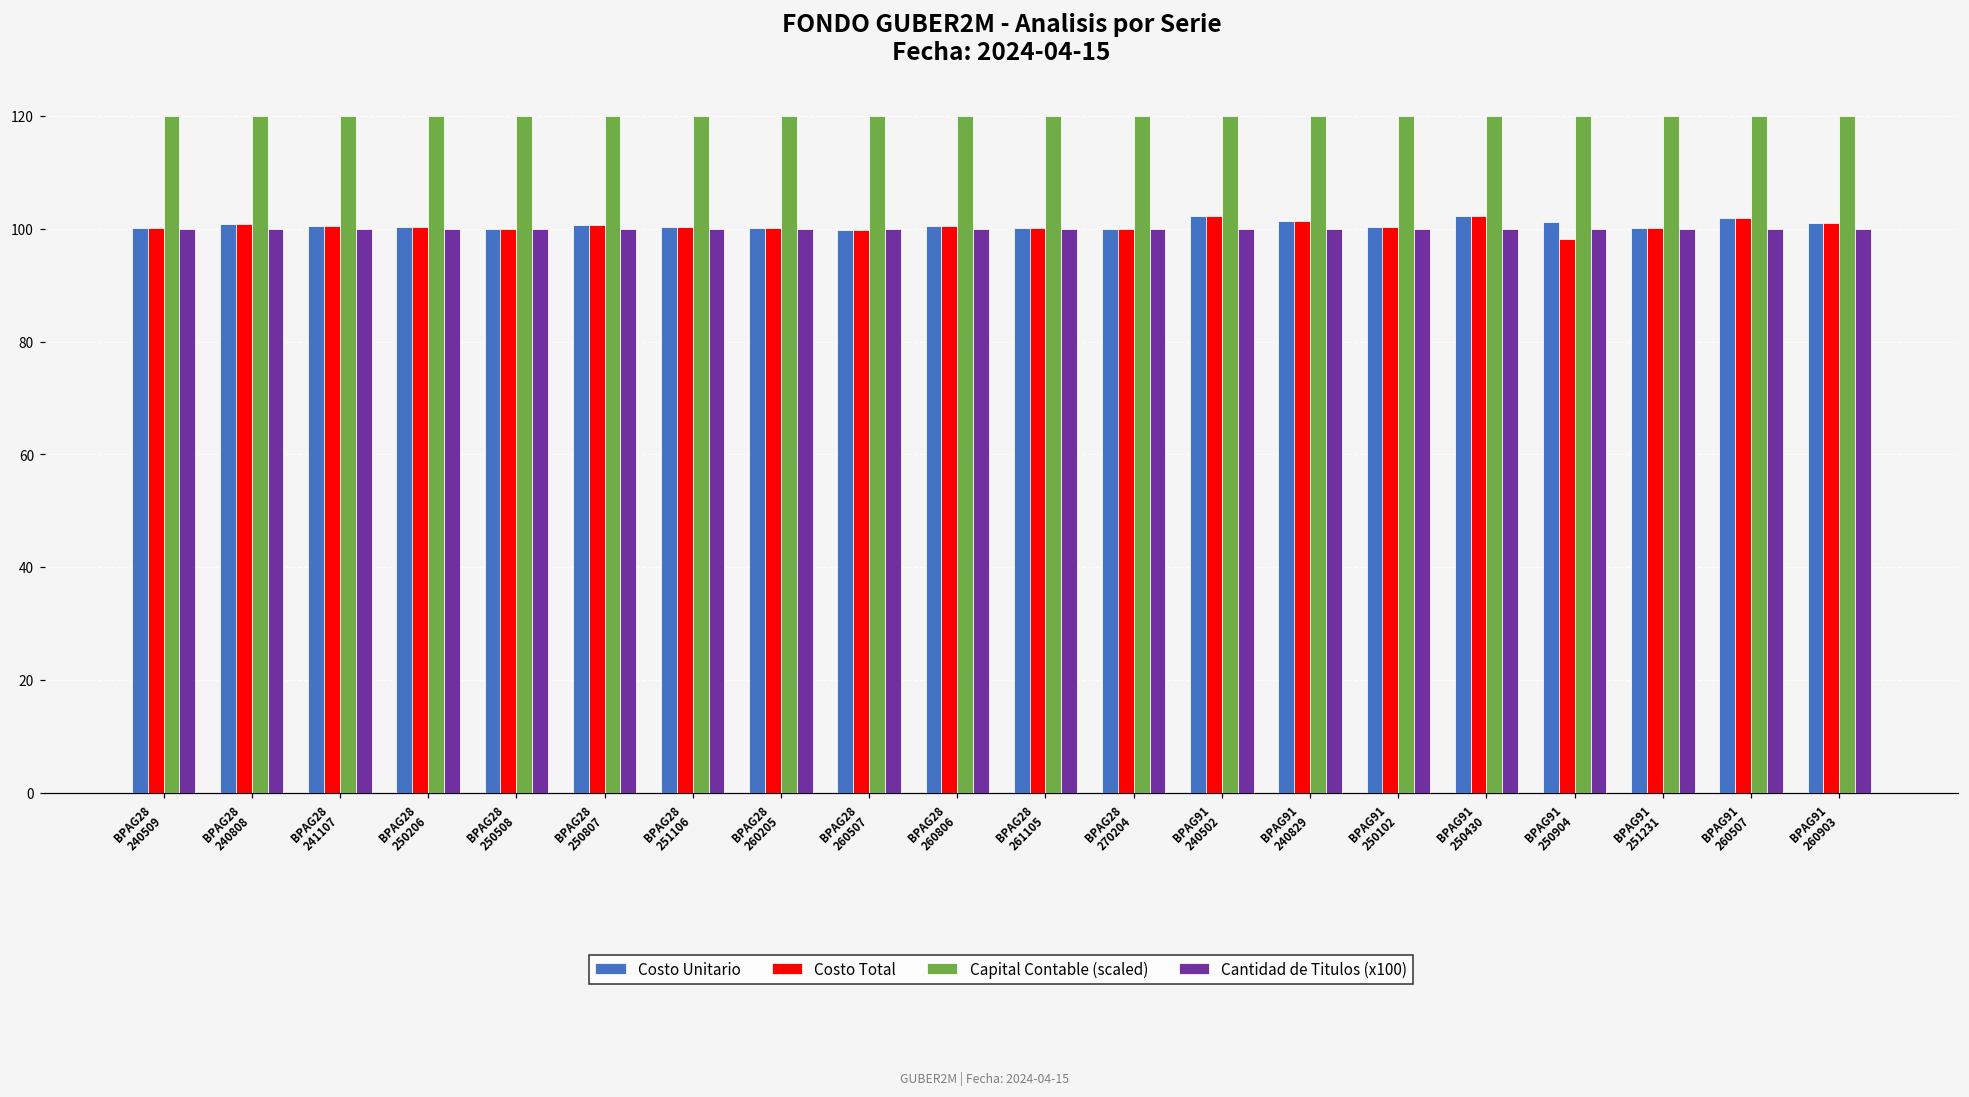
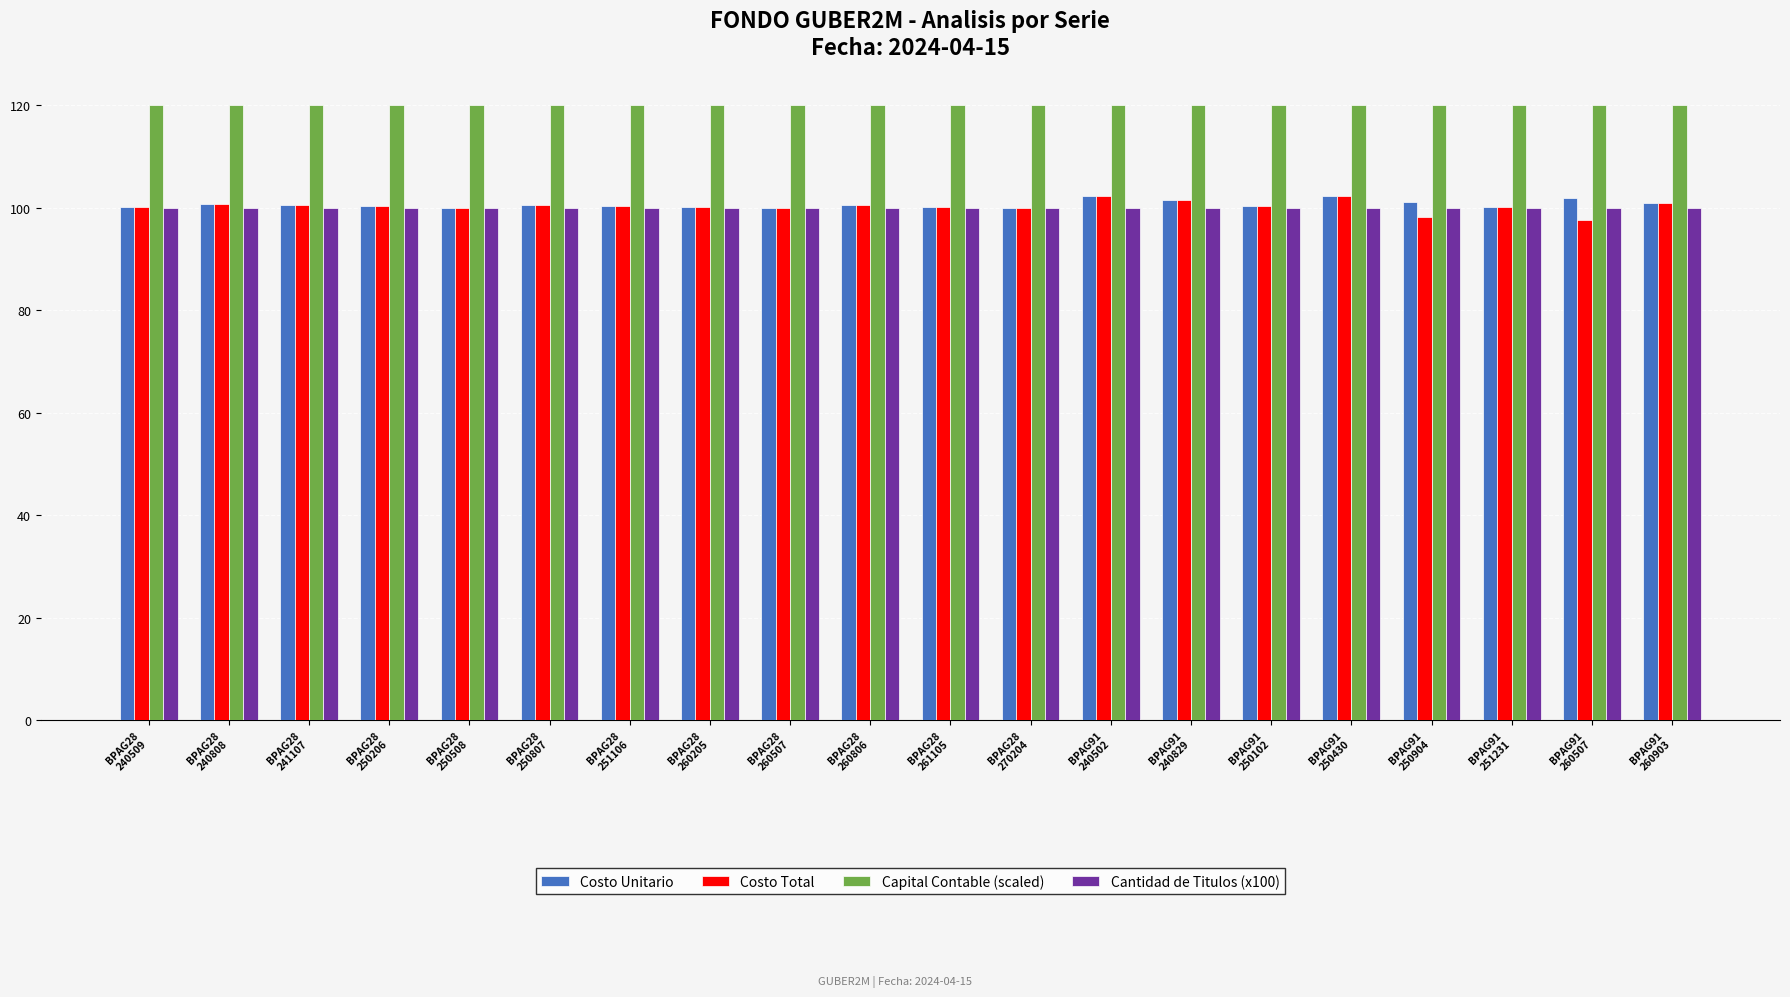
Costo Total, BPAG91 260507: 102 -> 98
